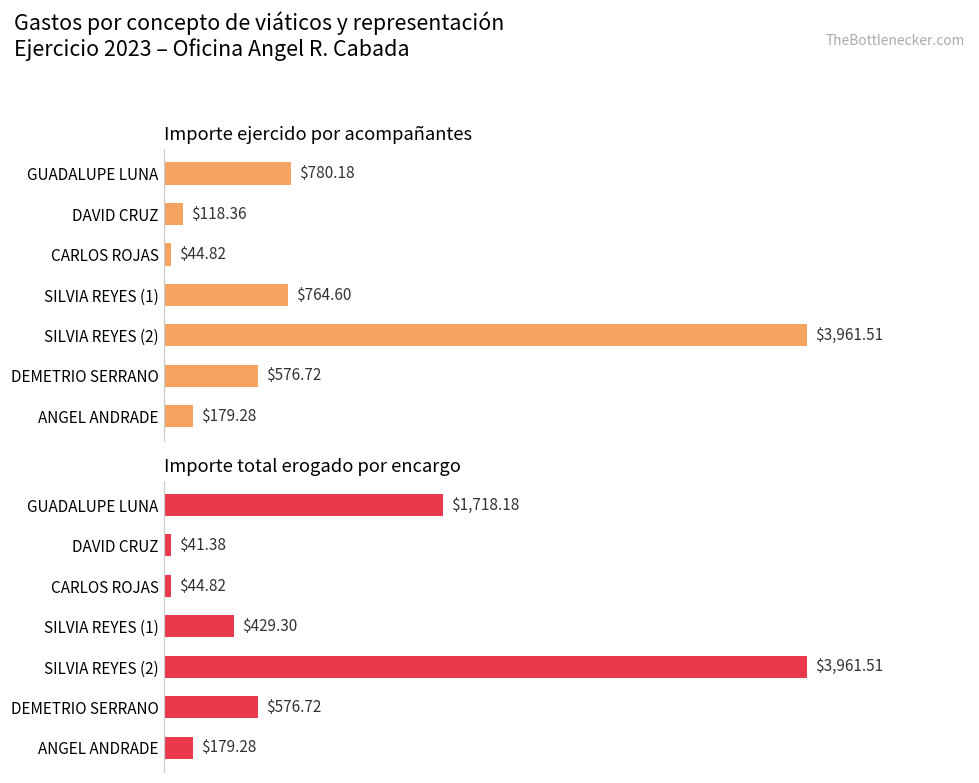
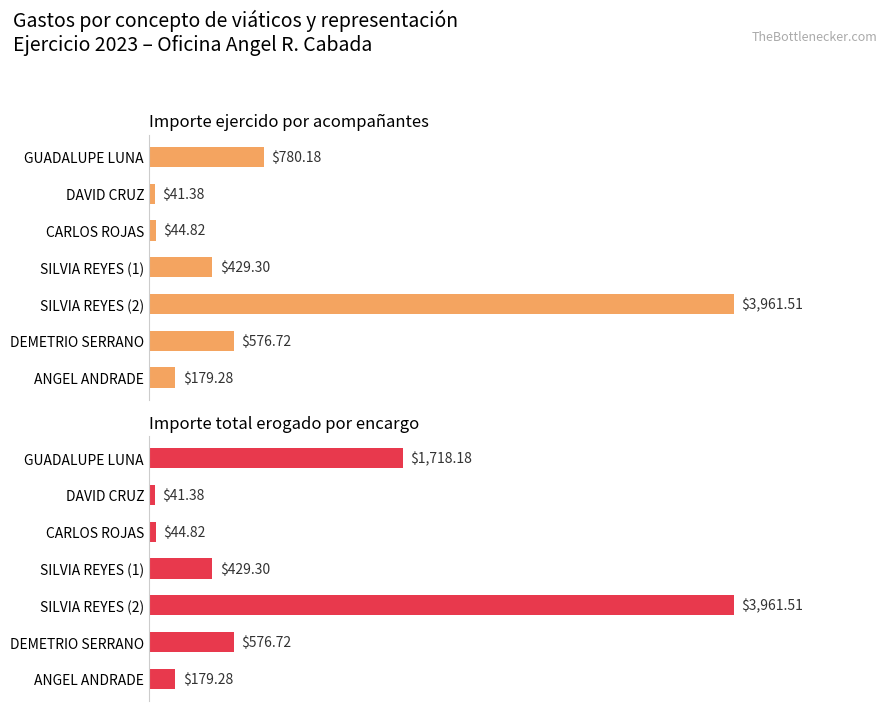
Importe ejercido por acompañantes, DAVID CRUZ: $118.36 -> $41.38
Importe ejercido por acompañantes, SILVIA REYES (1): $764.60 -> $429.30
